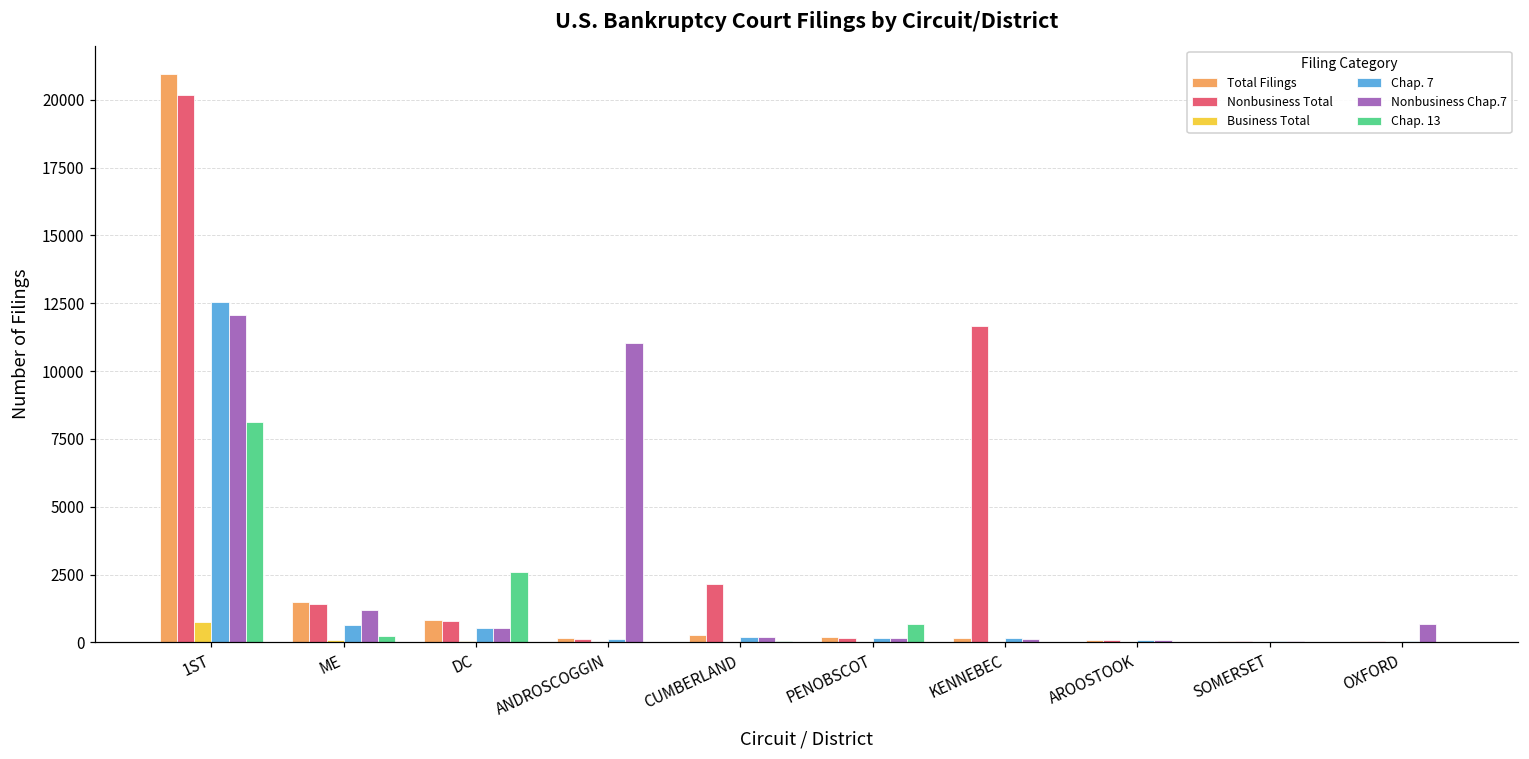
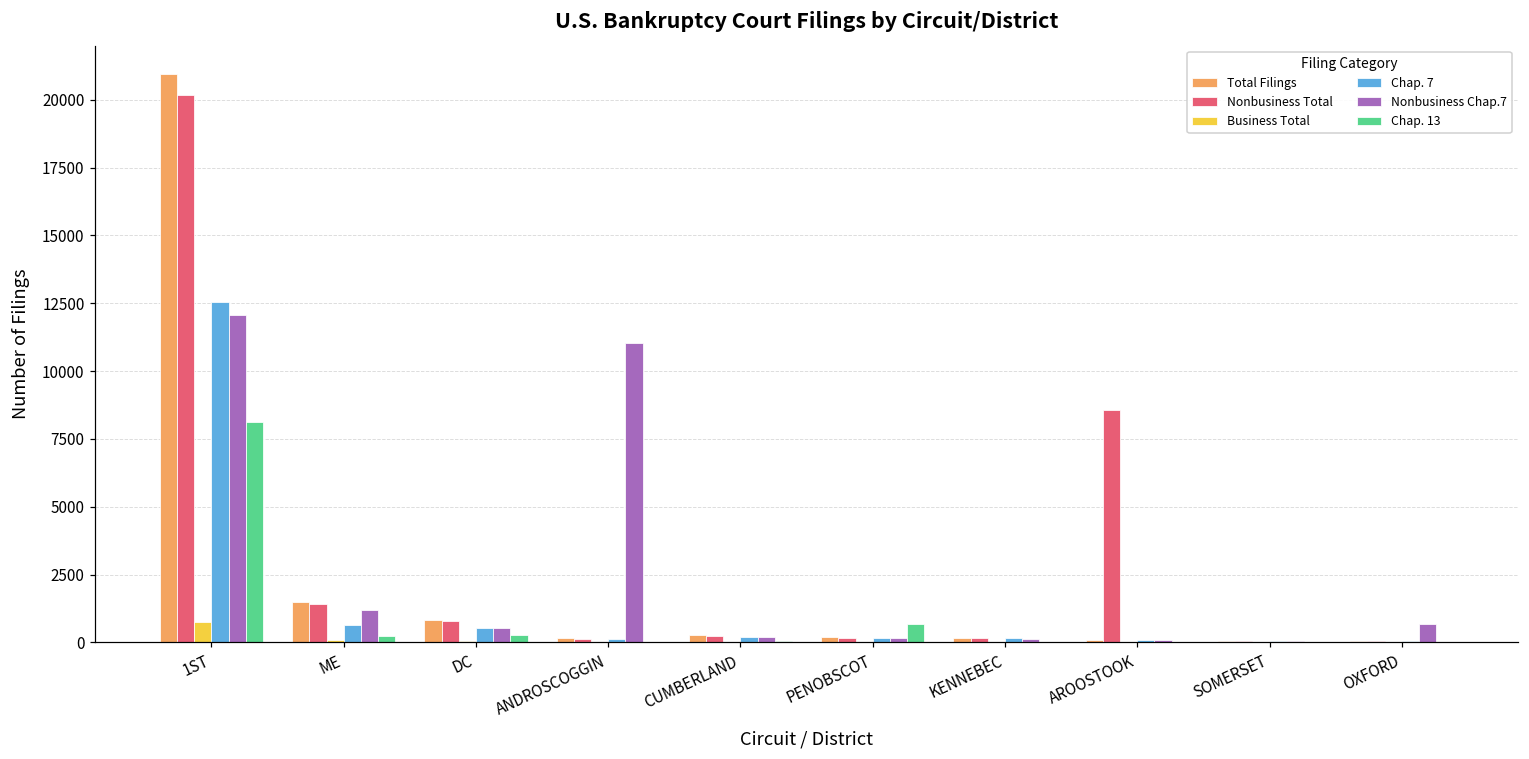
Chap. 13, DC: 2600 -> 300
Nonbusiness Total, CUMBERLAND: 2100 -> 300
Nonbusiness Total, KENNEBEC: 11700 -> 200
Nonbusiness Total, AROOSTOOK: 100 -> 8600
